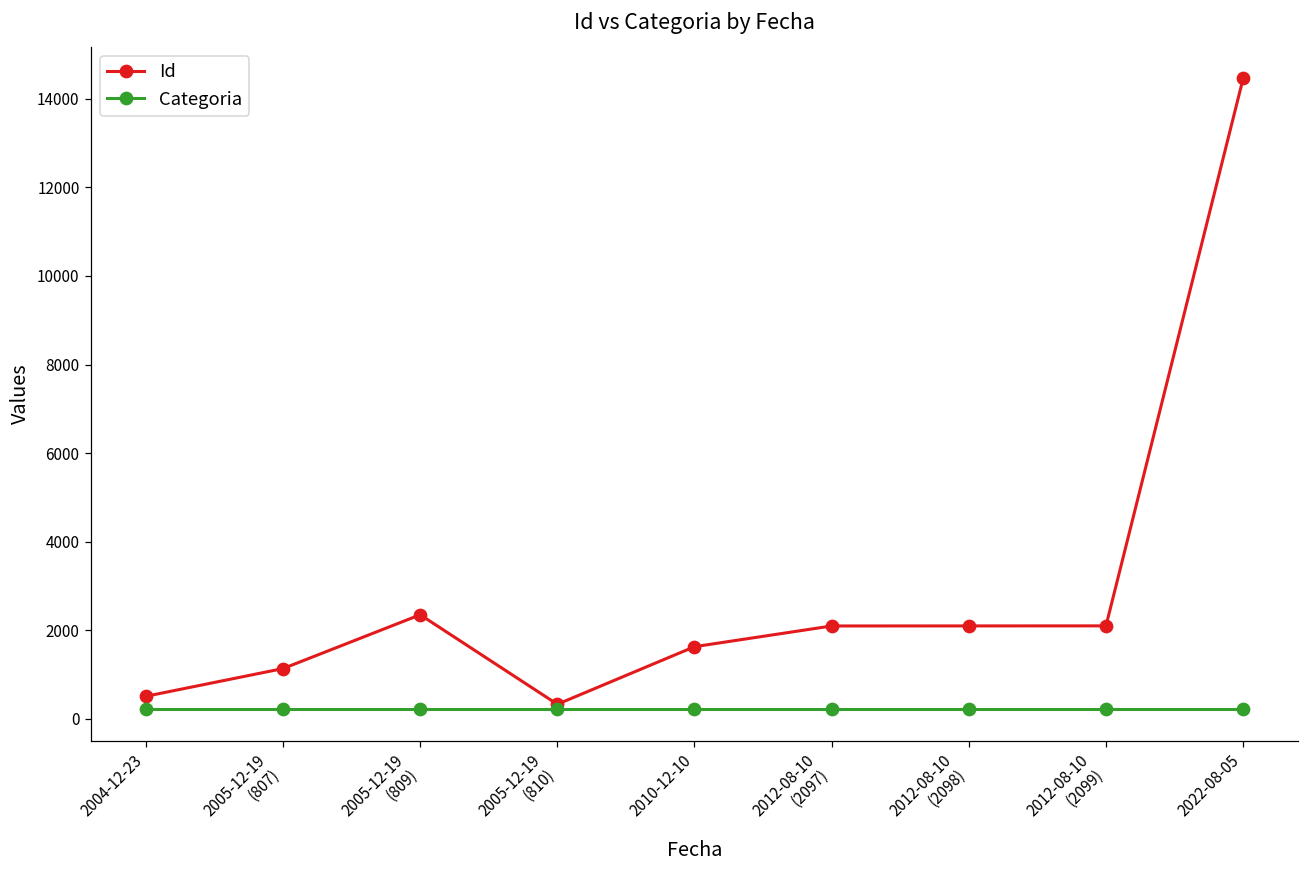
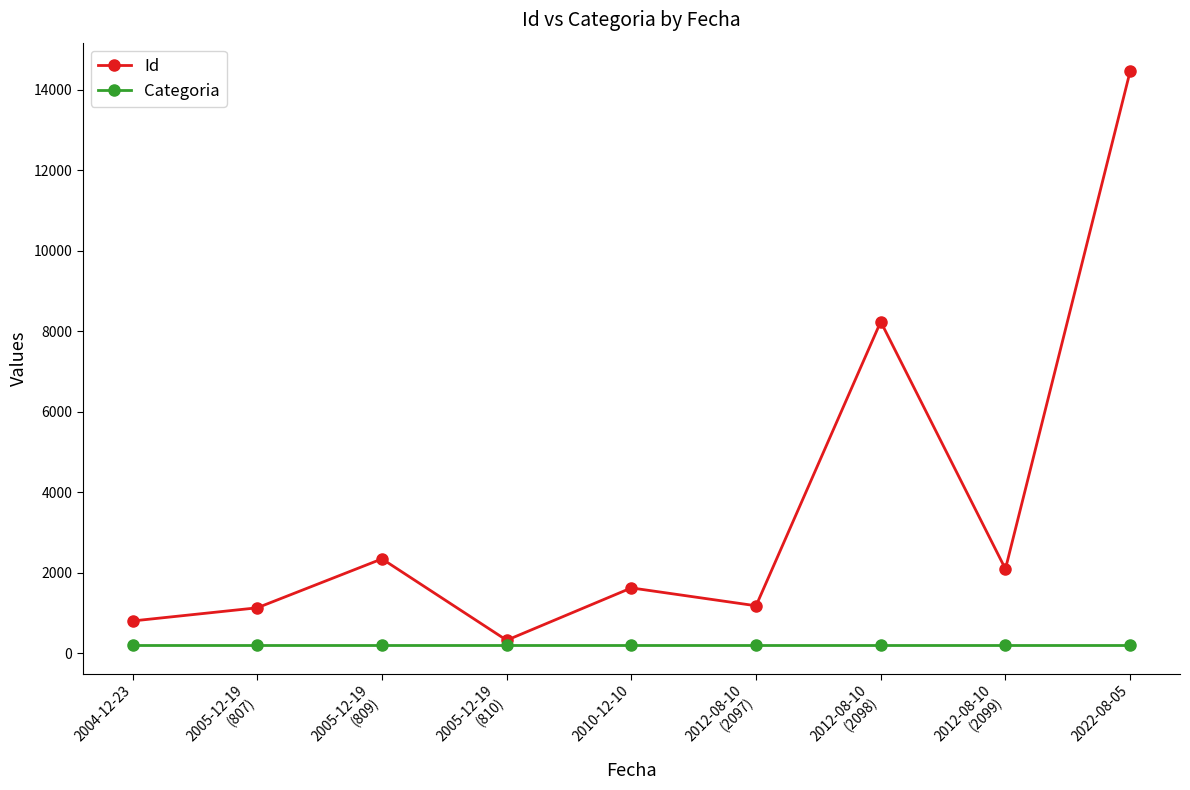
Id, 2004-12-23: 500 -> 800
Id, 2012-08-10 (2097): 2100 -> 1200
Id, 2012-08-10 (2098): 2100 -> 8200
